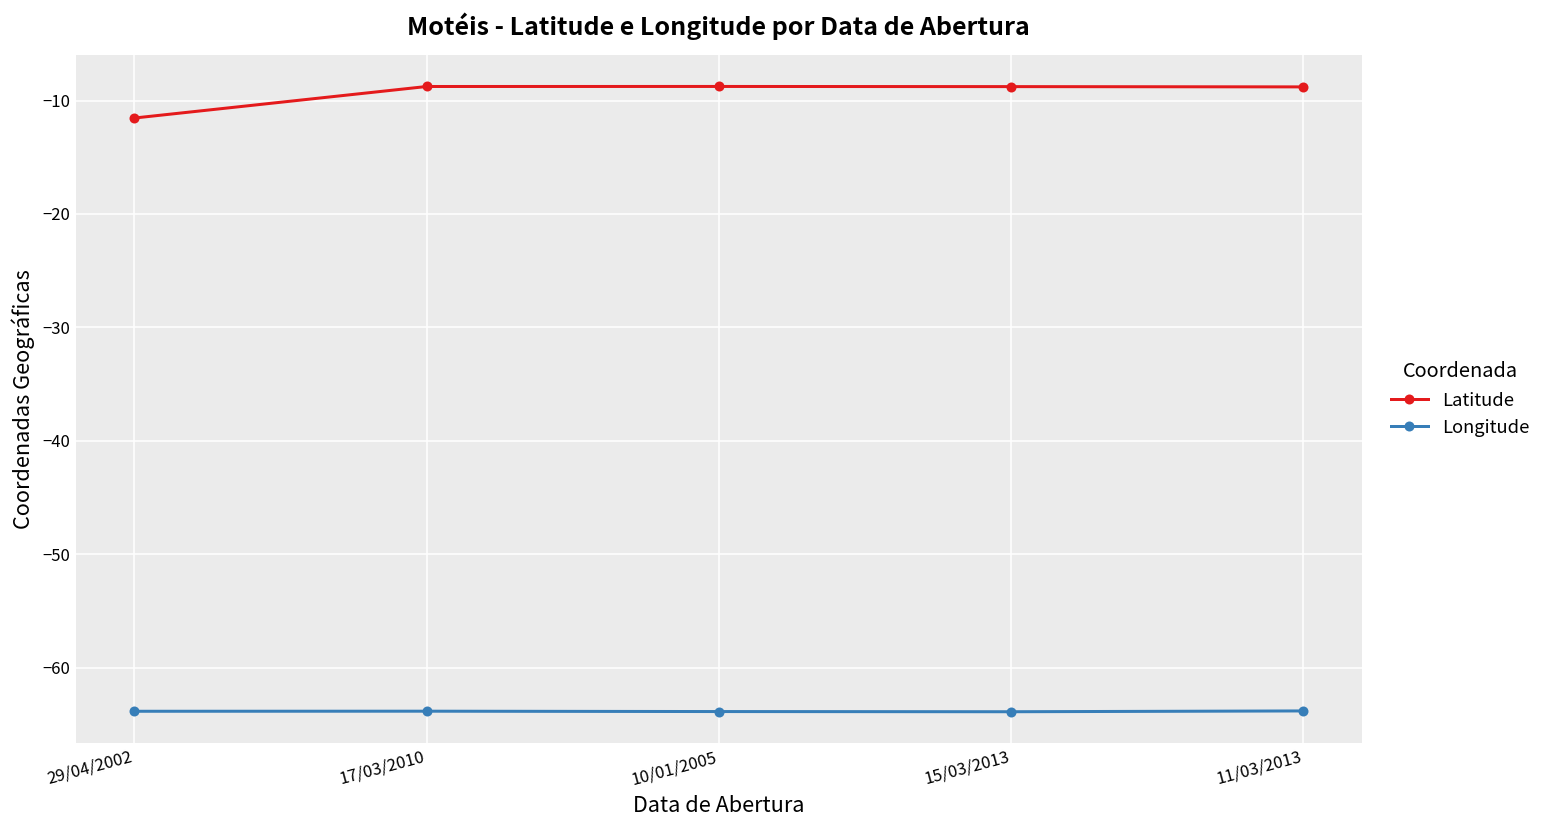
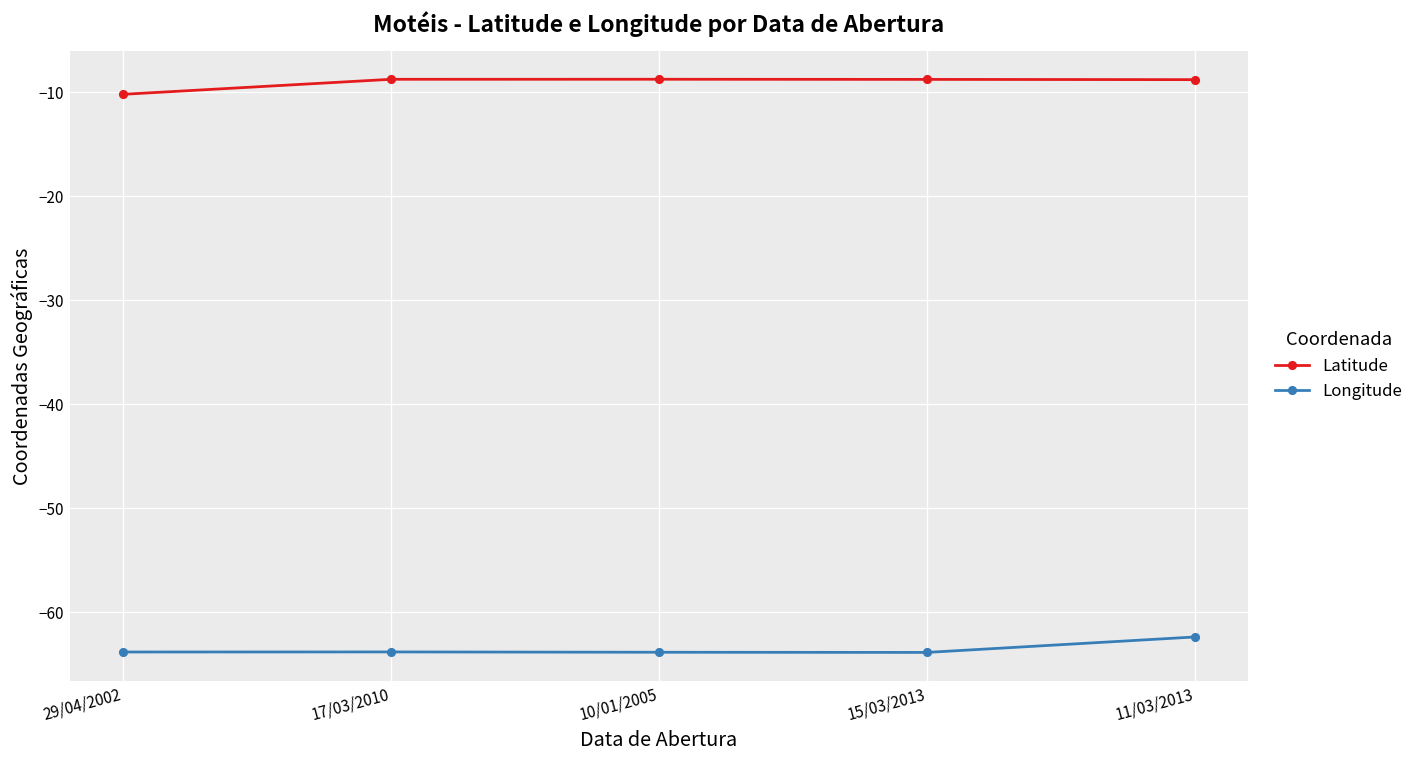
Latitude, 29/04/2002: -12 -> -10
Longitude, 11/03/2013: -64 -> -62
